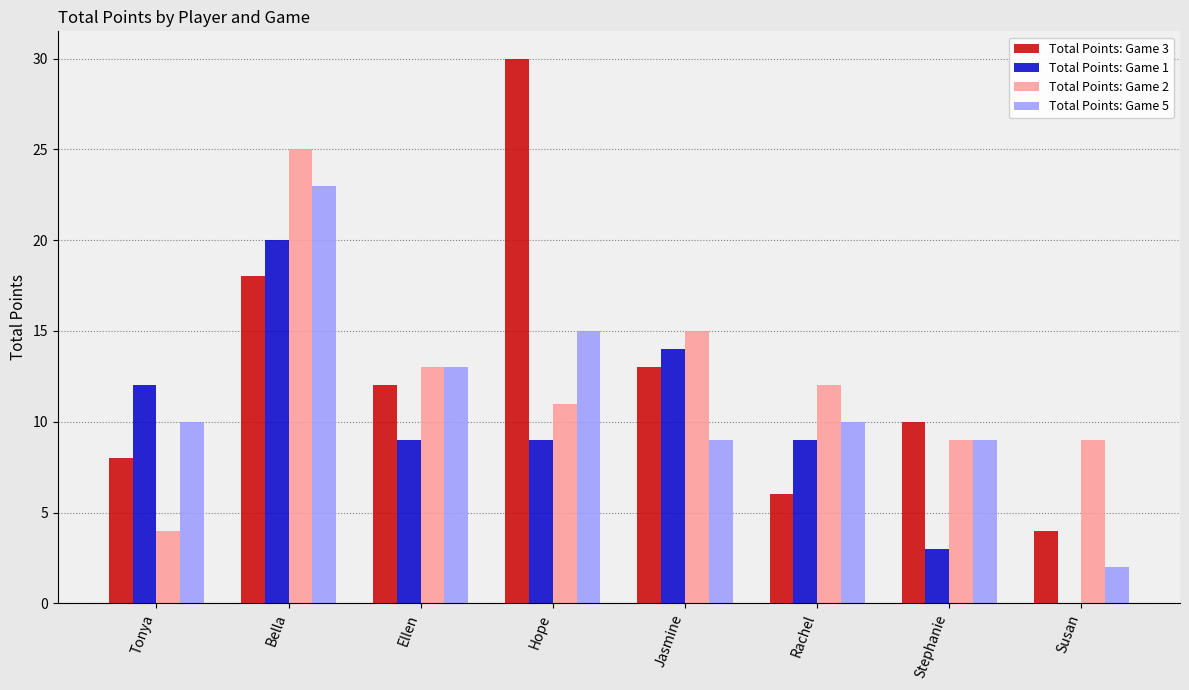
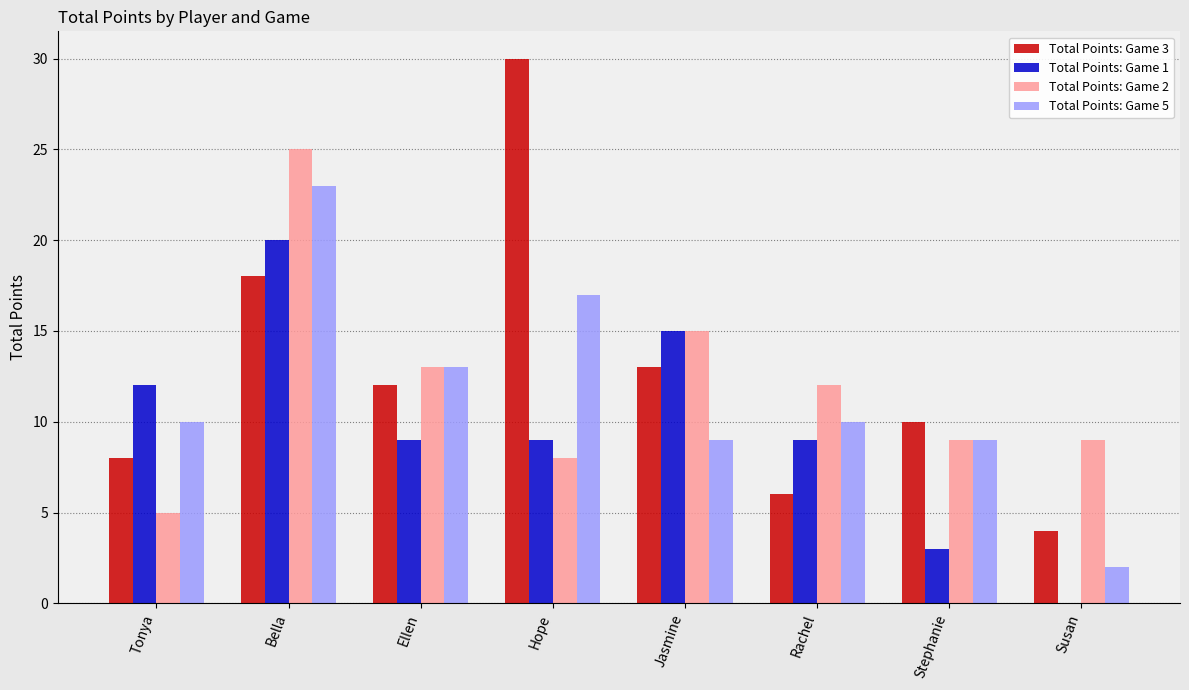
Total Points: Game 2, Tonya: 4 -> 5
Total Points: Game 2, Hope: 11 -> 8
Total Points: Game 5, Hope: 15 -> 17
Total Points: Game 1, Jasmine: 14 -> 15
